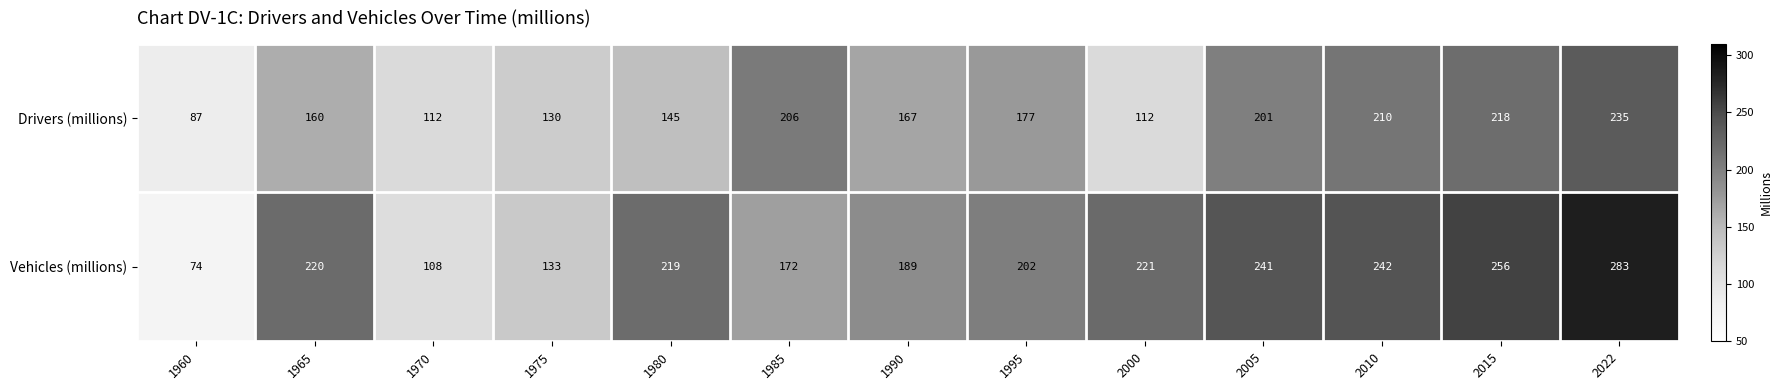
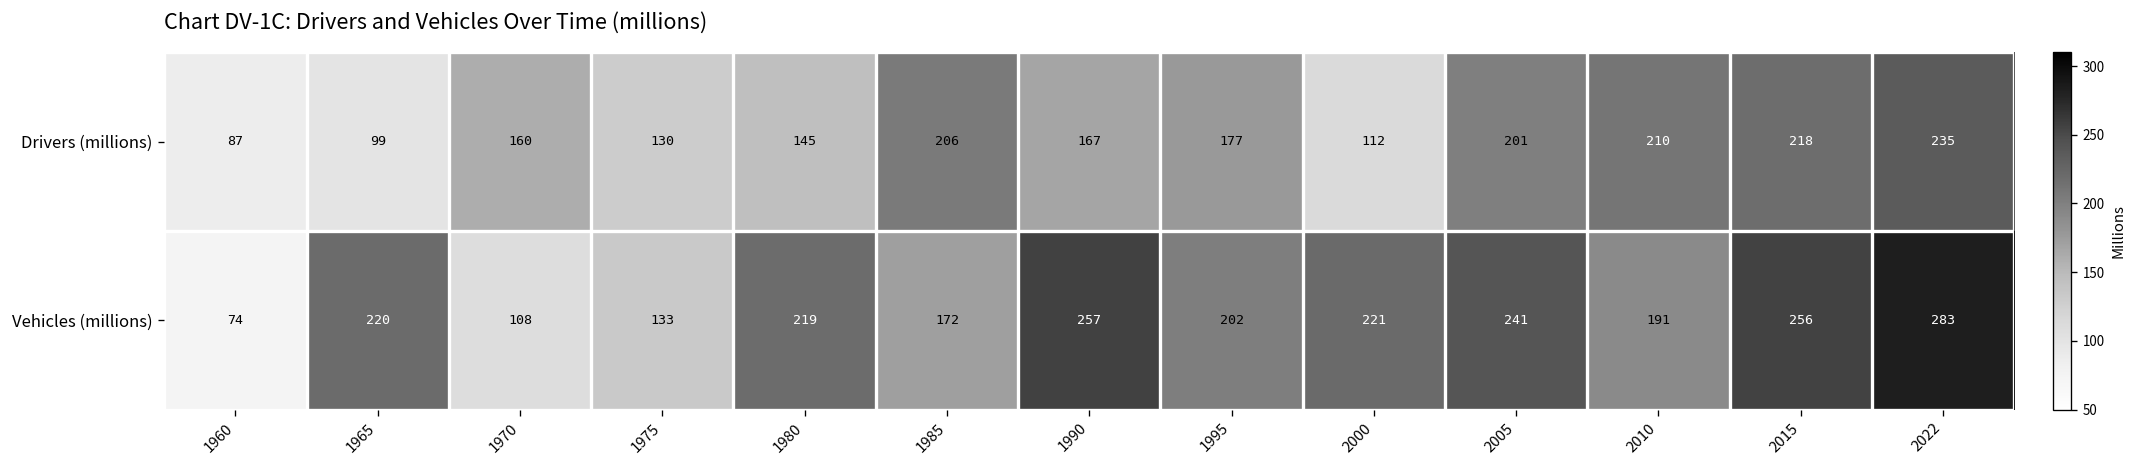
Drivers (millions), 1965: 160 -> 99
Drivers (millions), 1970: 112 -> 160
Vehicles (millions), 1990: 189 -> 257
Vehicles (millions), 2010: 242 -> 191
